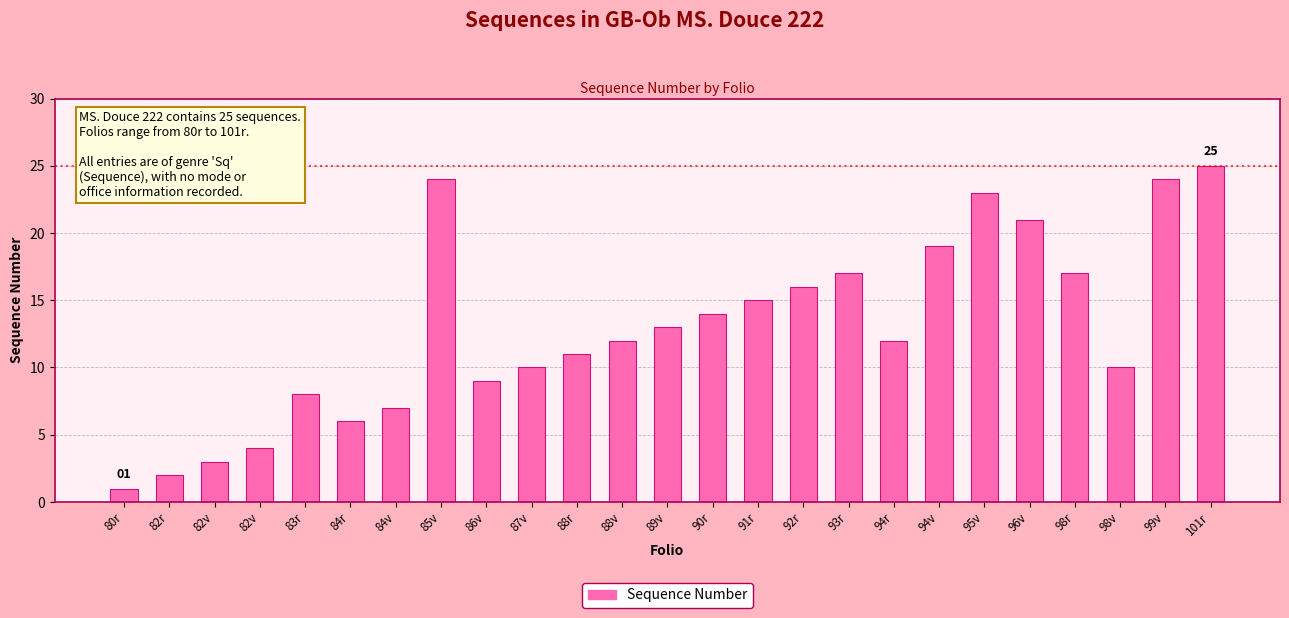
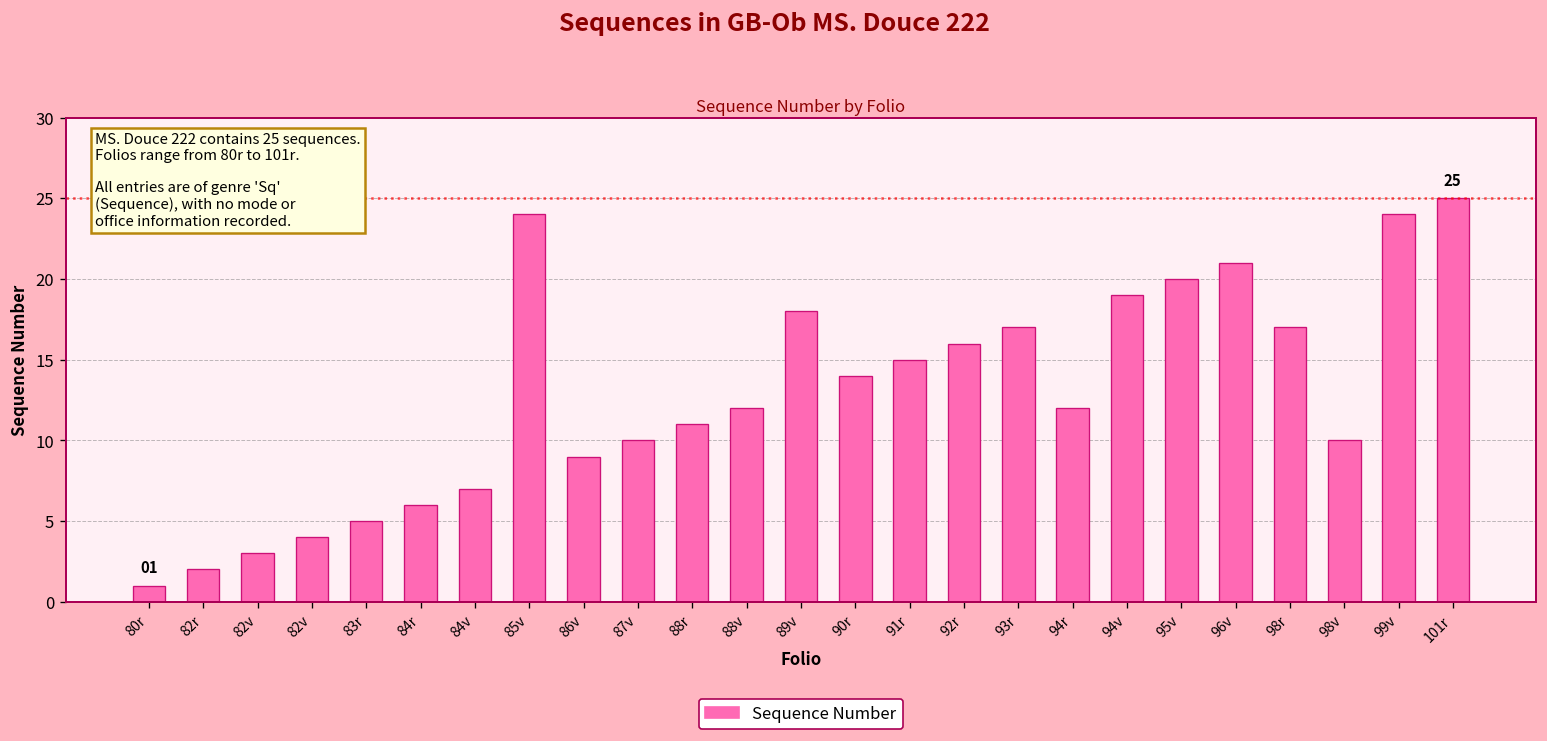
83r: 8 -> 5
89v: 13 -> 18
95v: 23 -> 20
